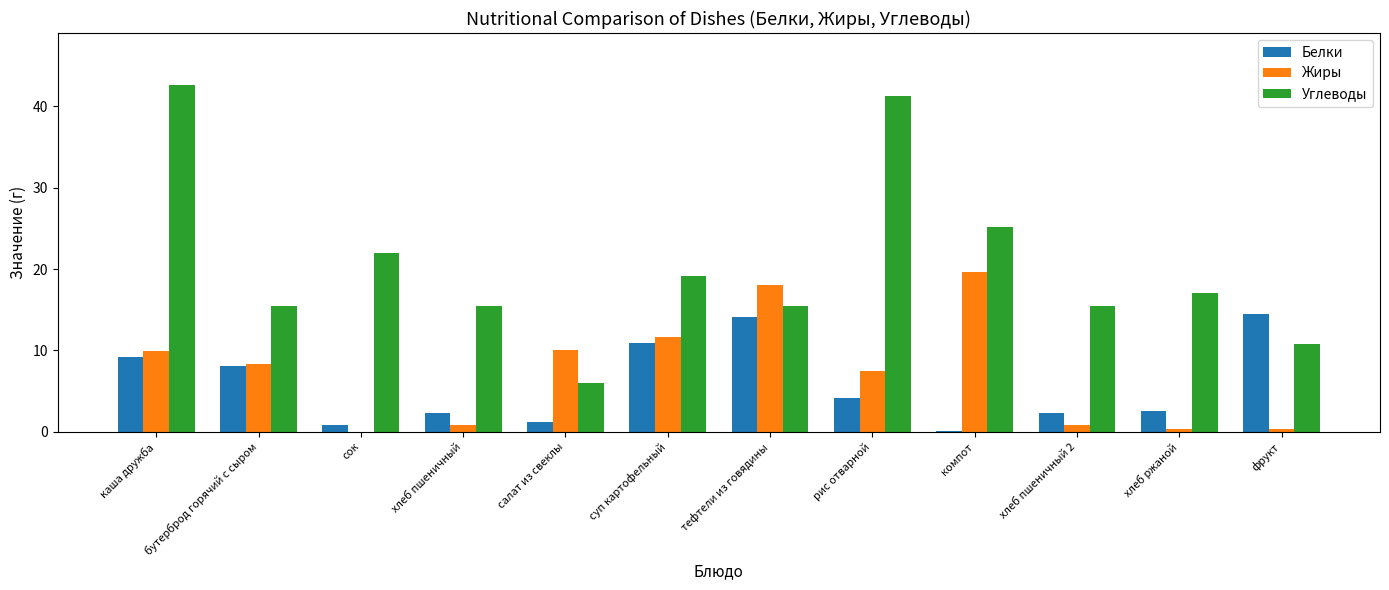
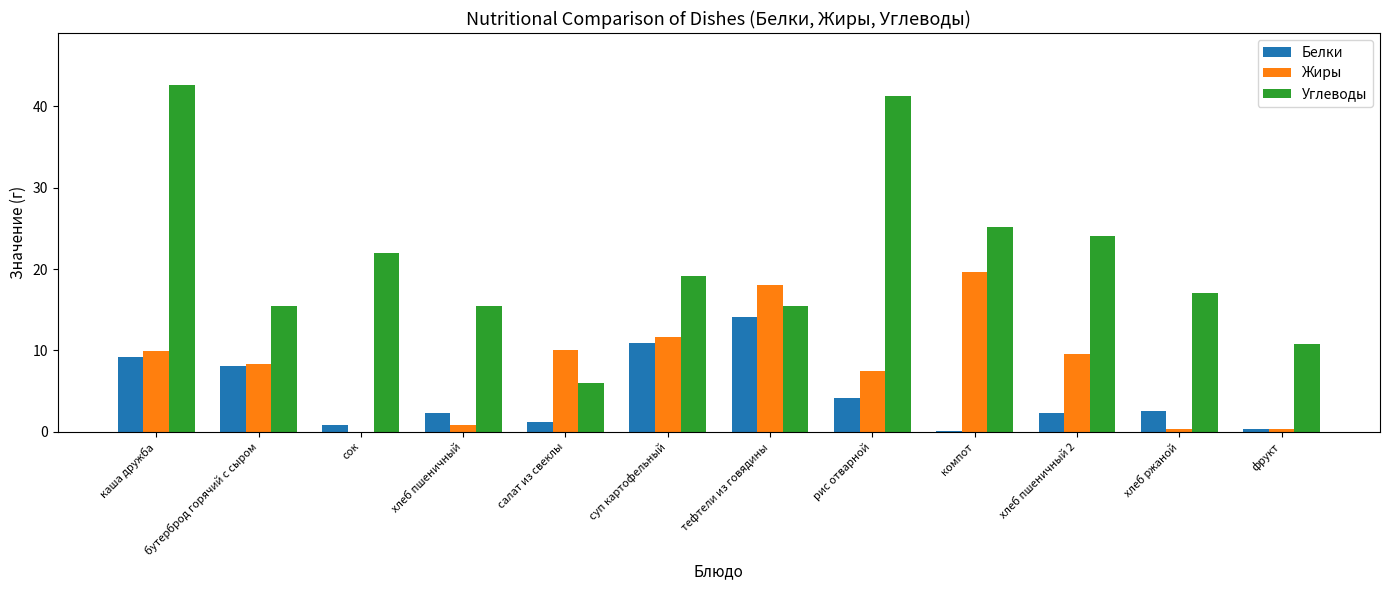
Жиры, хлеб пшеничный 2: 1 -> 10
Углеводы, хлеб пшеничный 2: 15 -> 24
Белки, фрукт: 15 -> 0
